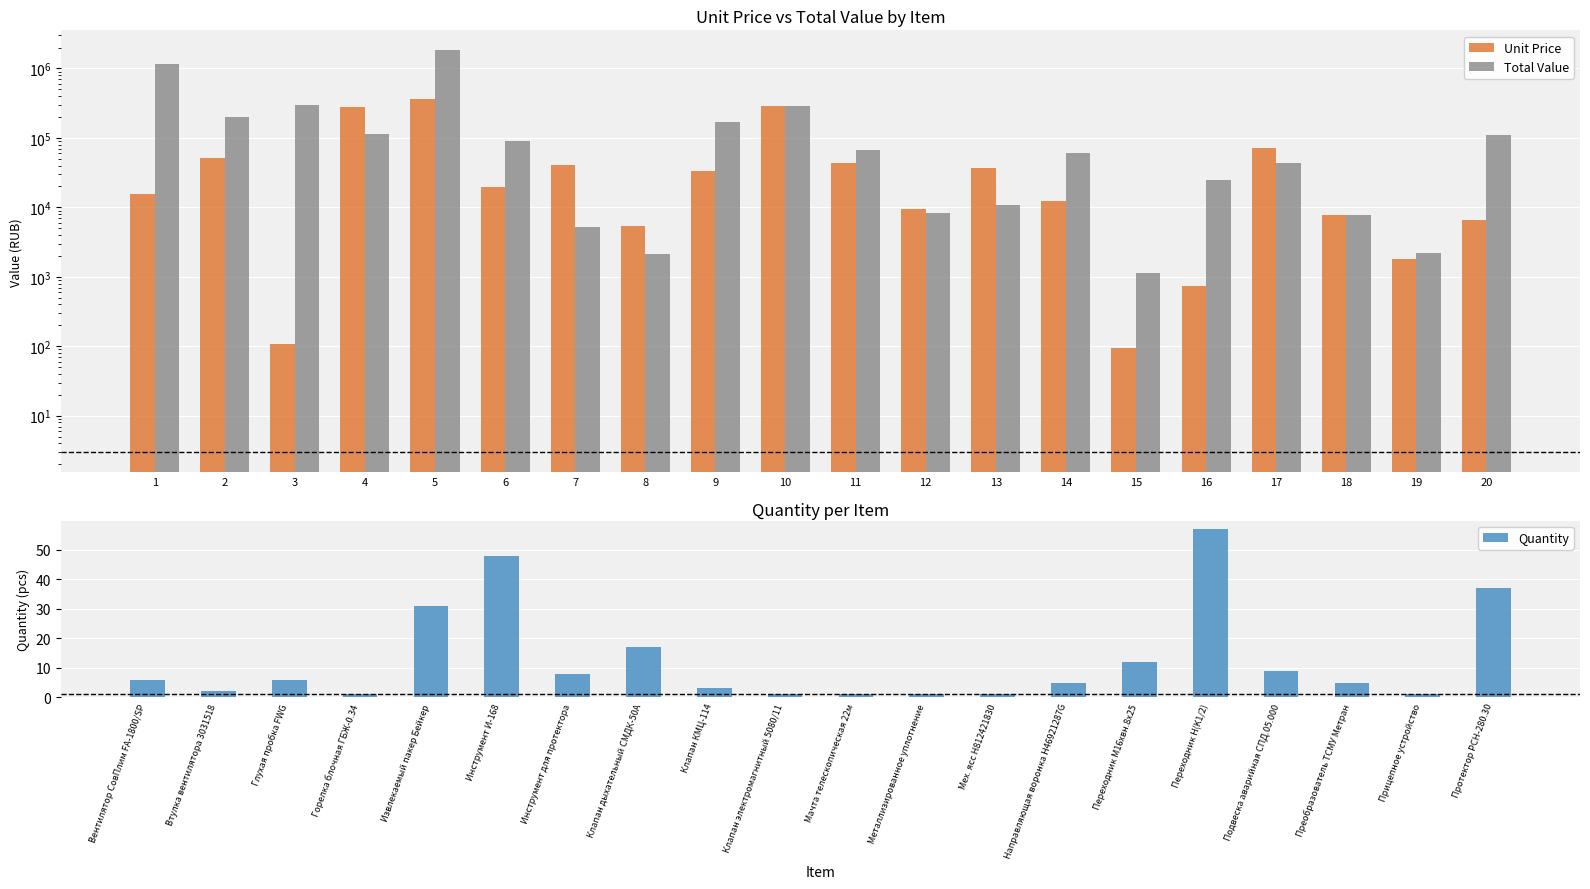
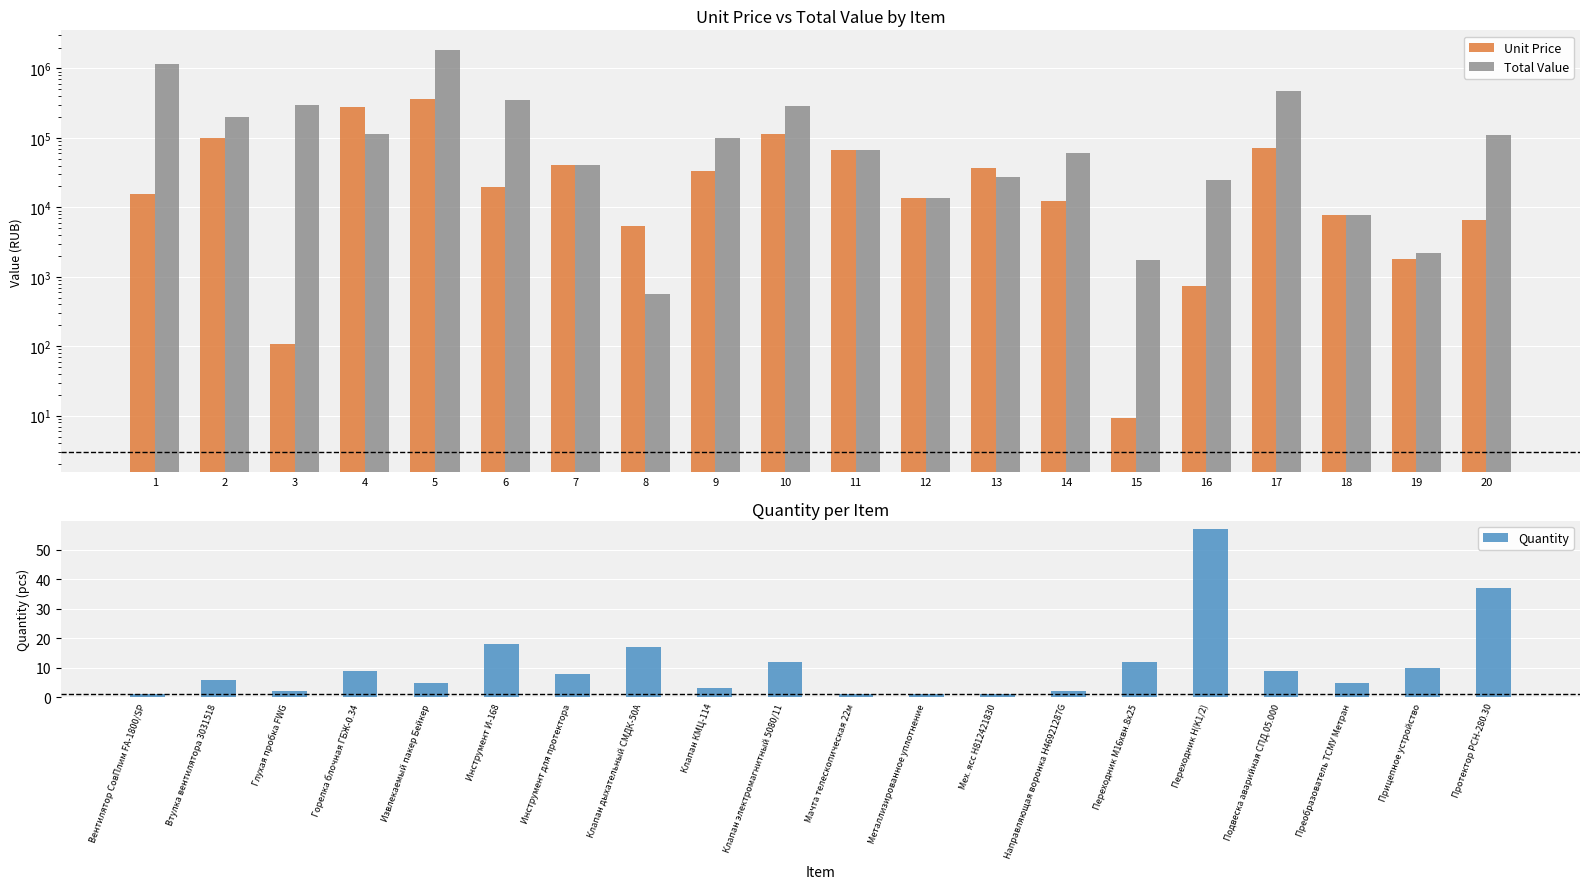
Unit Price vs Total Value by Item, Unit Price, 2: 50000 -> 100000
Unit Price vs Total Value by Item, Total Value, 6: 90000 -> 400000
Unit Price vs Total Value by Item, Total Value, 7: 5000 -> 40000
Unit Price vs Total Value by Item, Total Value, 8: 2200 -> 600
Unit Price vs Total Value by Item, Total Value, 9: 170000 -> 100000
Unit Price vs Total Value by Item, Unit Price, 10: 280000 -> 110000
Unit Price vs Total Value by Item, Unit Price, 11: 40000 -> 70000
Unit Price vs Total Value by Item, Unit Price, 12: 10000 -> 14000
Unit Price vs Total Value by Item, Total Value, 12: 8000 -> 14000
Unit Price vs Total Value by Item, Total Value, 13: 11000 -> 27000
Unit Price vs Total Value by Item, Unit Price, 15: 100 -> 9
Unit Price vs Total Value by Item, Total Value, 15: 1100 -> 1700
Unit Price vs Total Value by Item, Total Value, 17: 40000 -> 500000
Quantity per Item, Вентилятор СовПлим FA-1800/SP: 6 -> 1
Quantity per Item, Втулка вентилятора 3031518: 2 -> 6
Quantity per Item, Глухая пробка FWG: 6 -> 2
Quantity per Item, Горелка блочная ГБЖ-0.34: 1 -> 9
Quantity per Item, Извлекаемый пакер Бейкер: 31 -> 5
Quantity per Item, Инструмент И-168: 48 -> 18
Quantity per Item, Клапан электромагнитный 5080/11: 1 -> 12
Quantity per Item, Направляющая воронка H46921287G: 5 -> 2
Quantity per Item, Прицепное устройство: 1 -> 10
